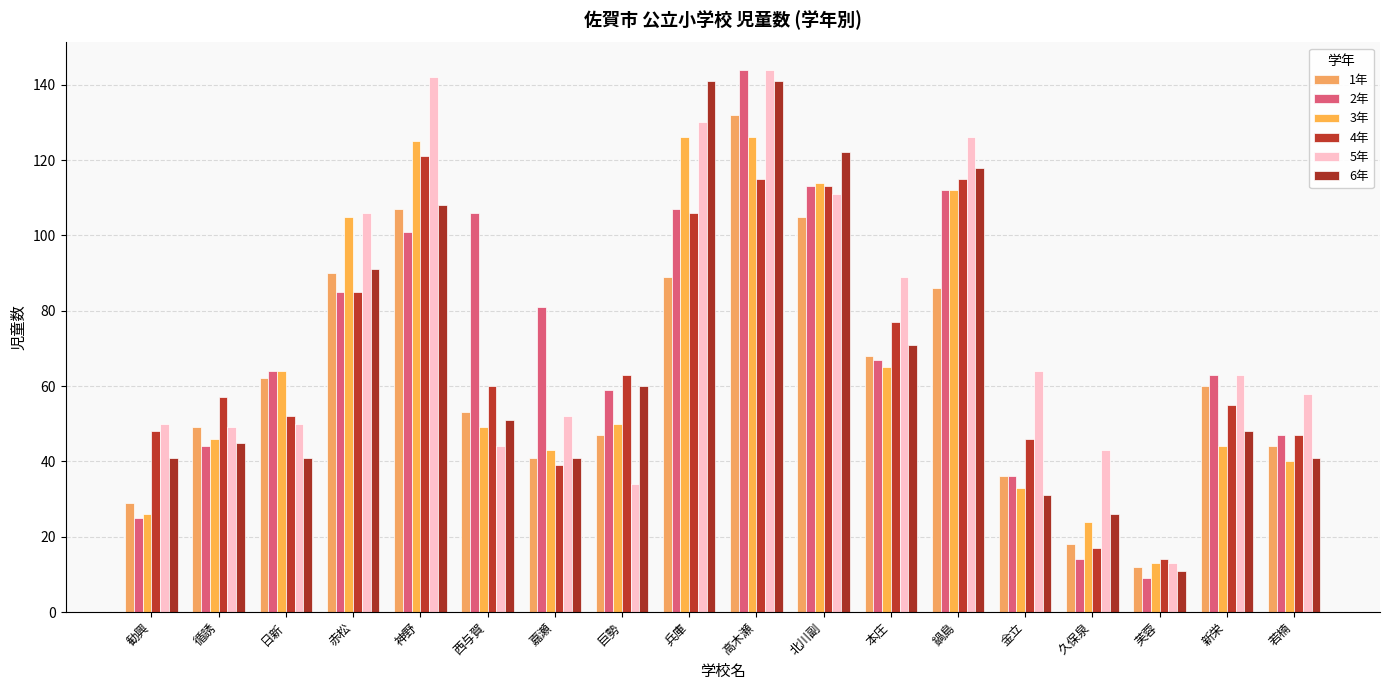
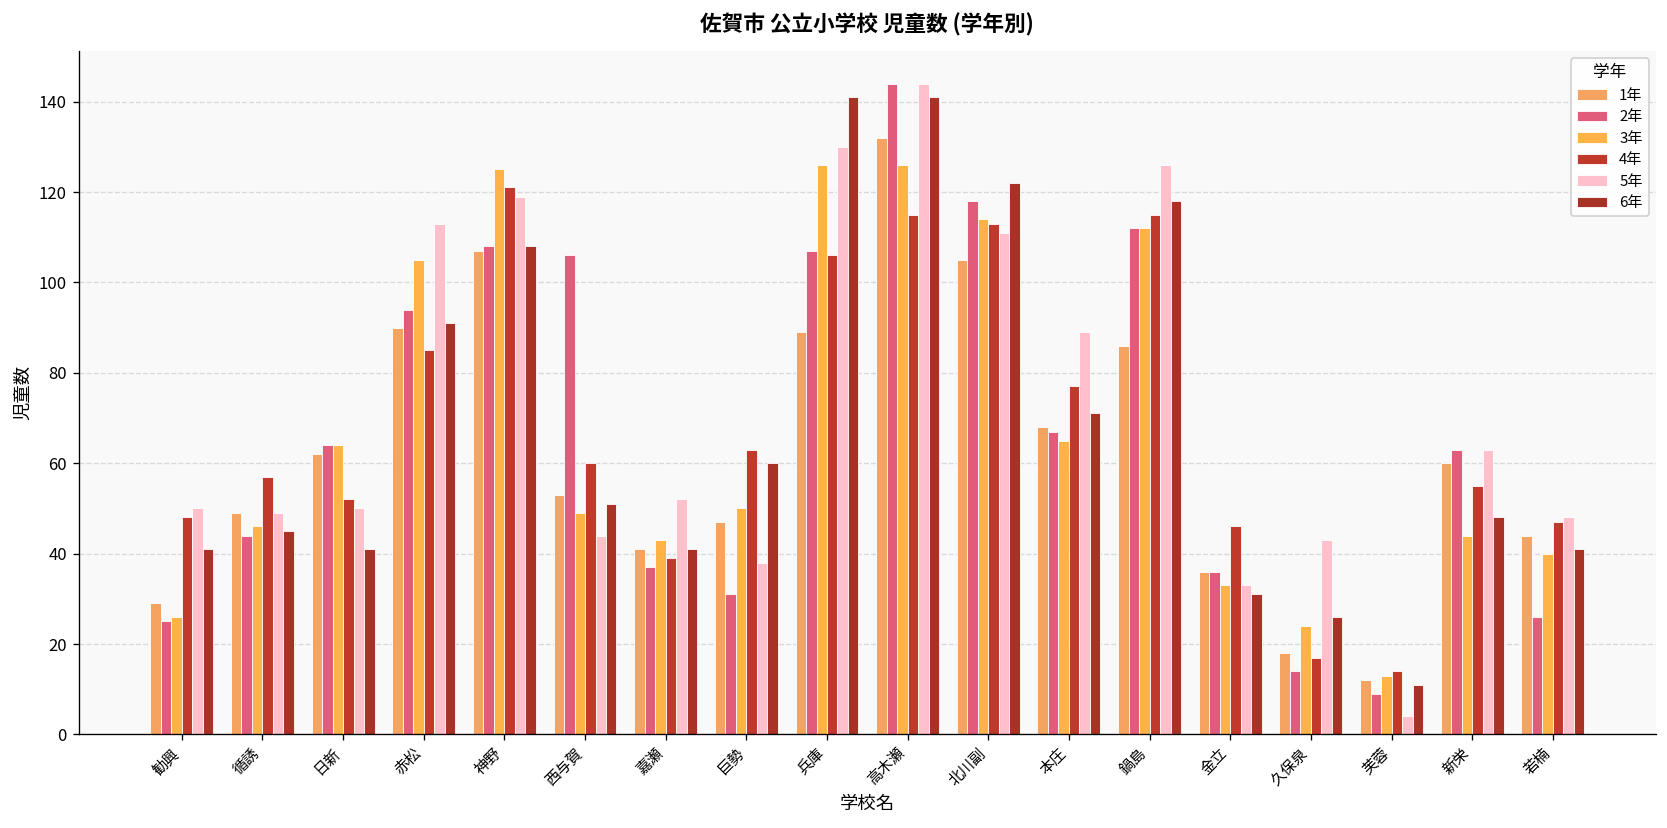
2年, 赤松: 85 -> 94
5年, 赤松: 106 -> 113
2年, 神野: 101 -> 108
5年, 神野: 142 -> 119
2年, 嘉瀬: 81 -> 37
2年, 巨勢: 59 -> 31
5年, 巨勢: 34 -> 38
2年, 北川副: 113 -> 118
5年, 金立: 64 -> 33
5年, 芙蓉: 13 -> 4
2年, 若楠: 47 -> 26
5年, 若楠: 58 -> 48
